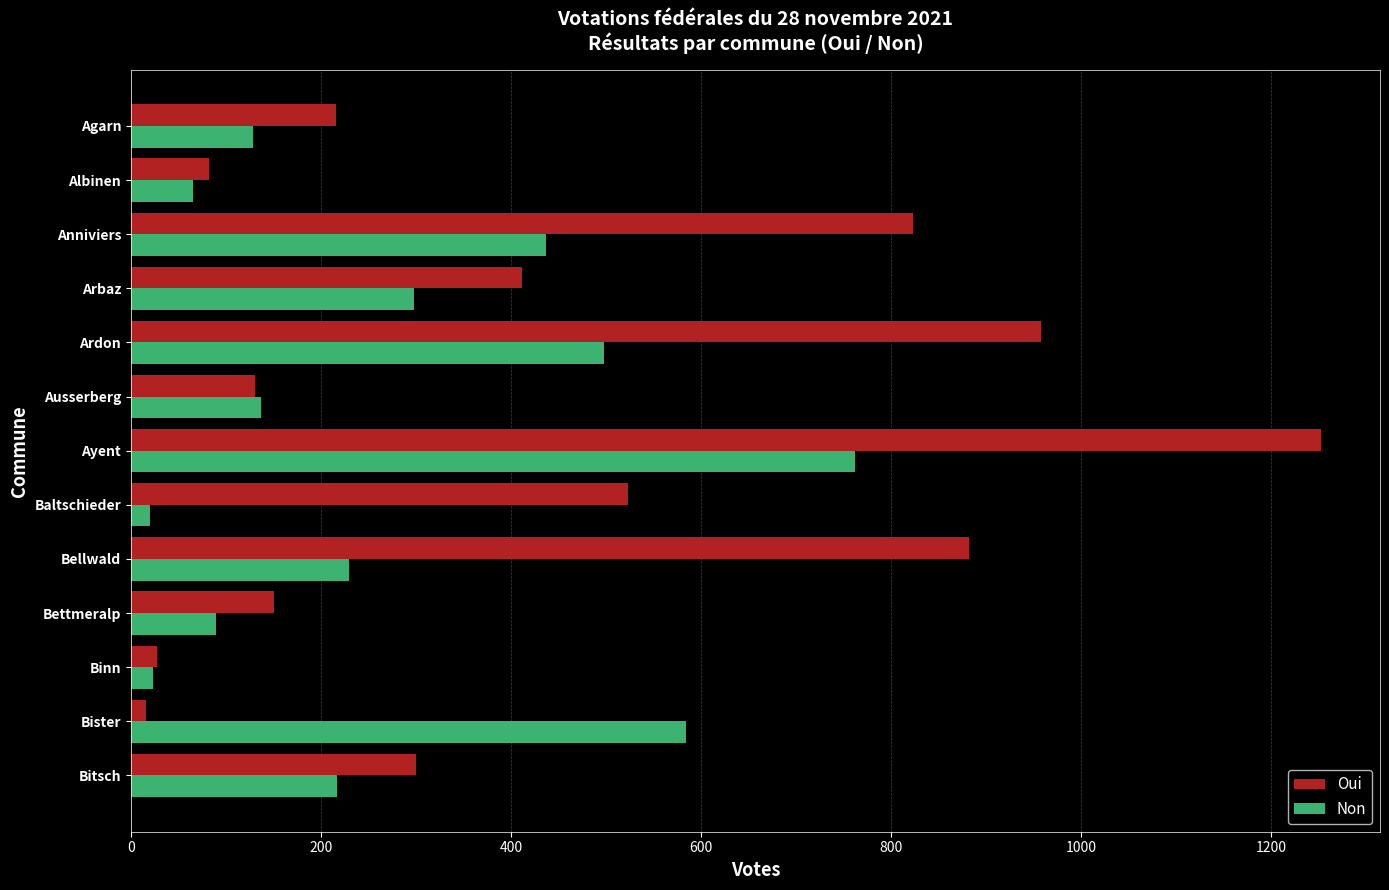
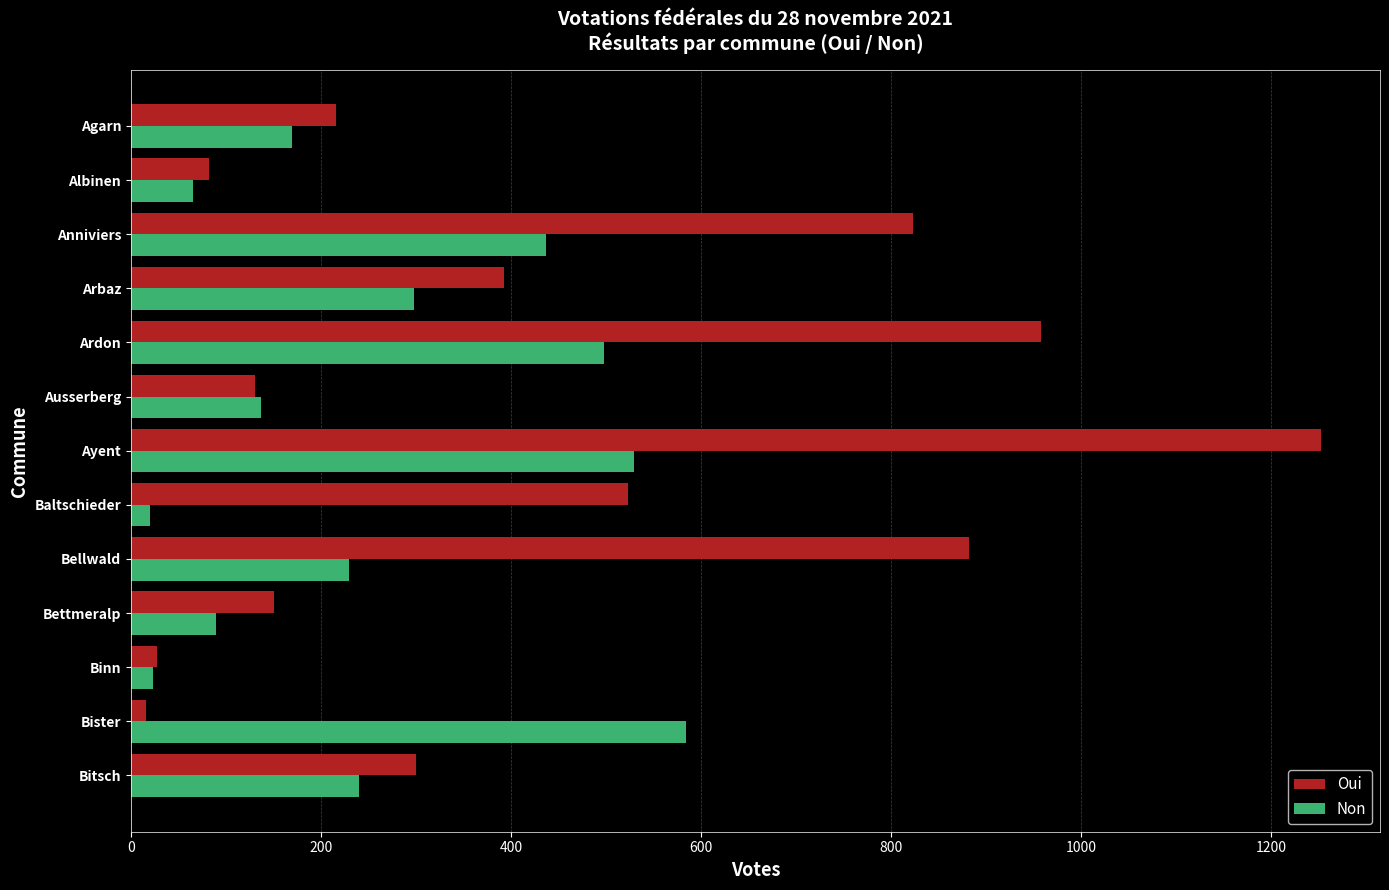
Non, Agarn: 130 -> 170
Oui, Arbaz: 410 -> 390
Non, Ayent: 760 -> 530
Non, Bitsch: 220 -> 240
